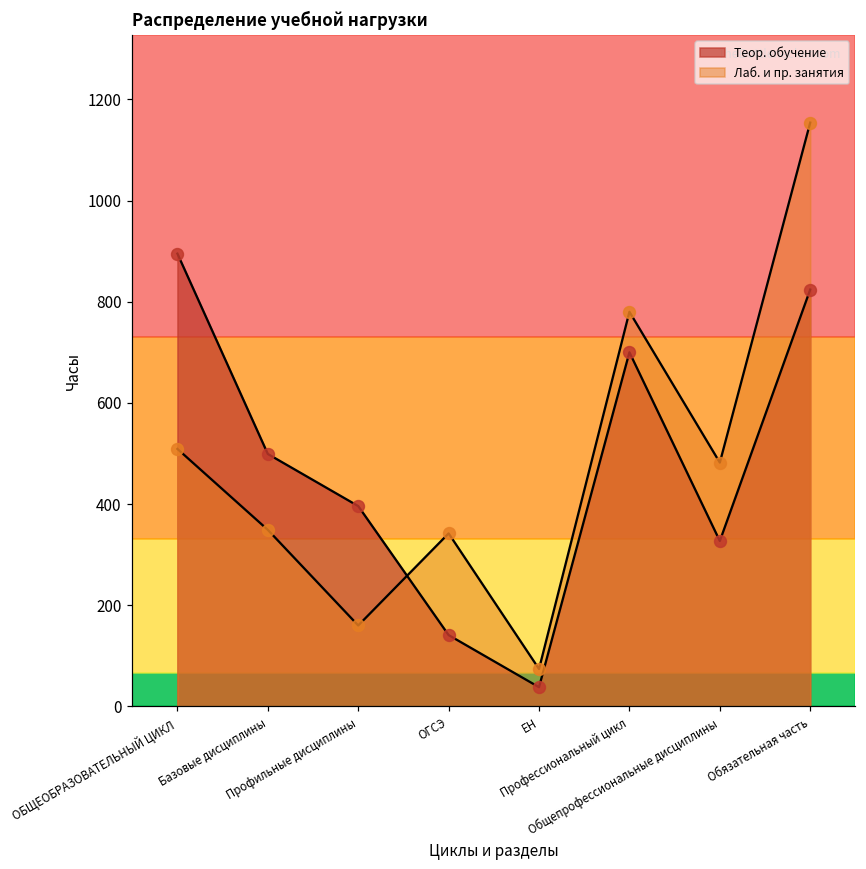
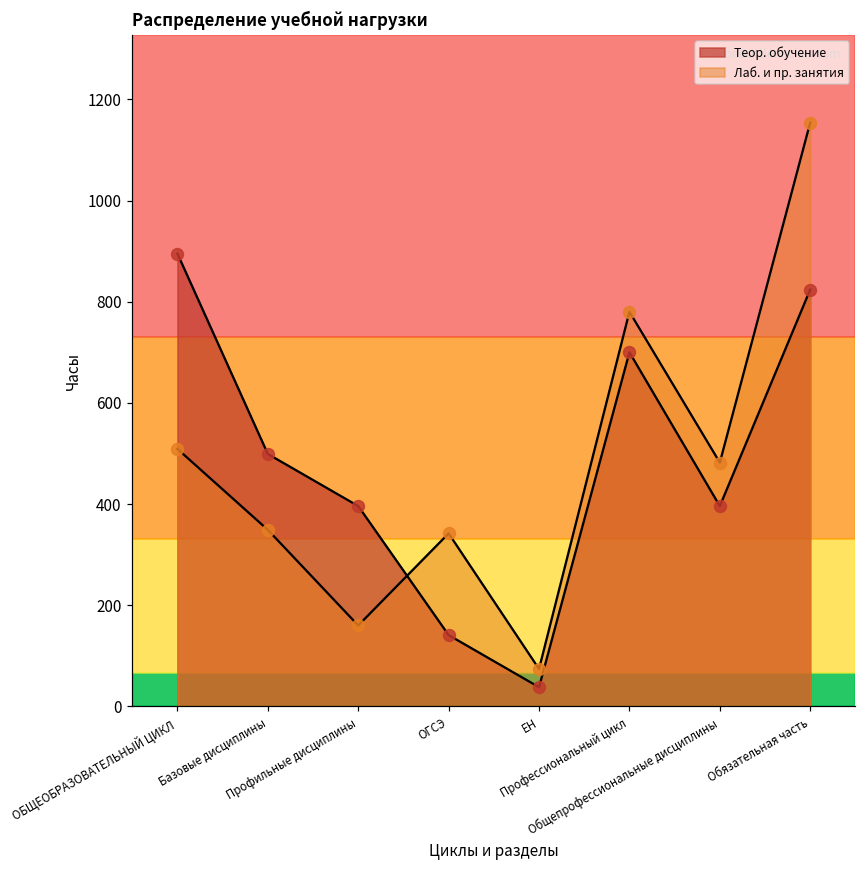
Теор. обучение, Общепрофессиональные дисциплины: 330 -> 400
